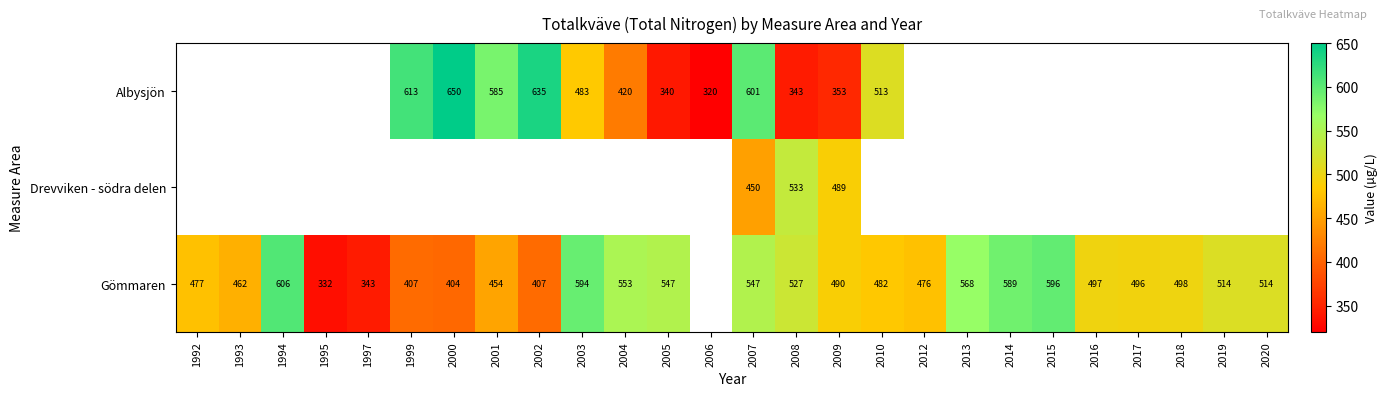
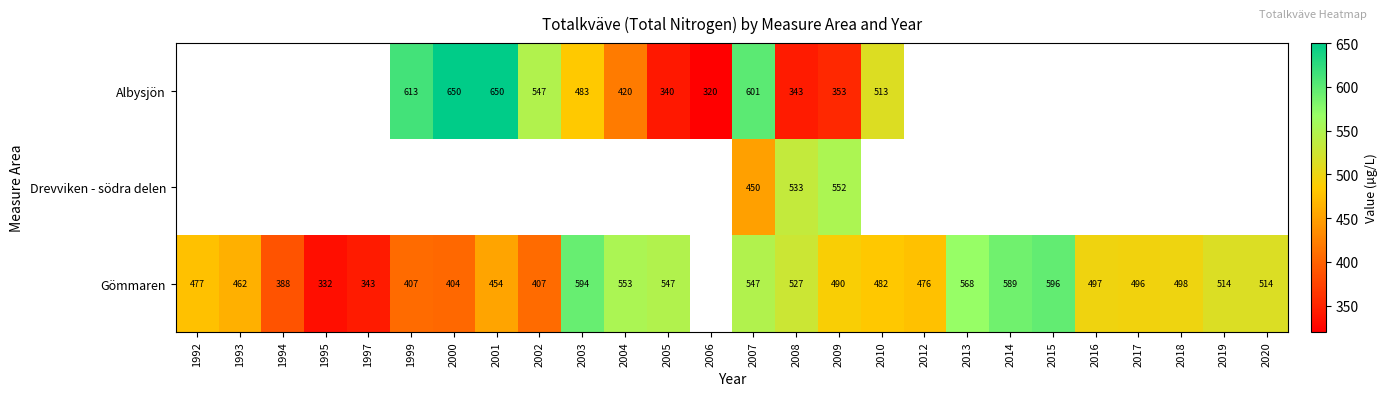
Albysjön, 2001: 585 -> 650
Albysjön, 2002: 635 -> 547
Drevviken - södra delen, 2009: 489 -> 552
Gömmaren, 1994: 606 -> 388
